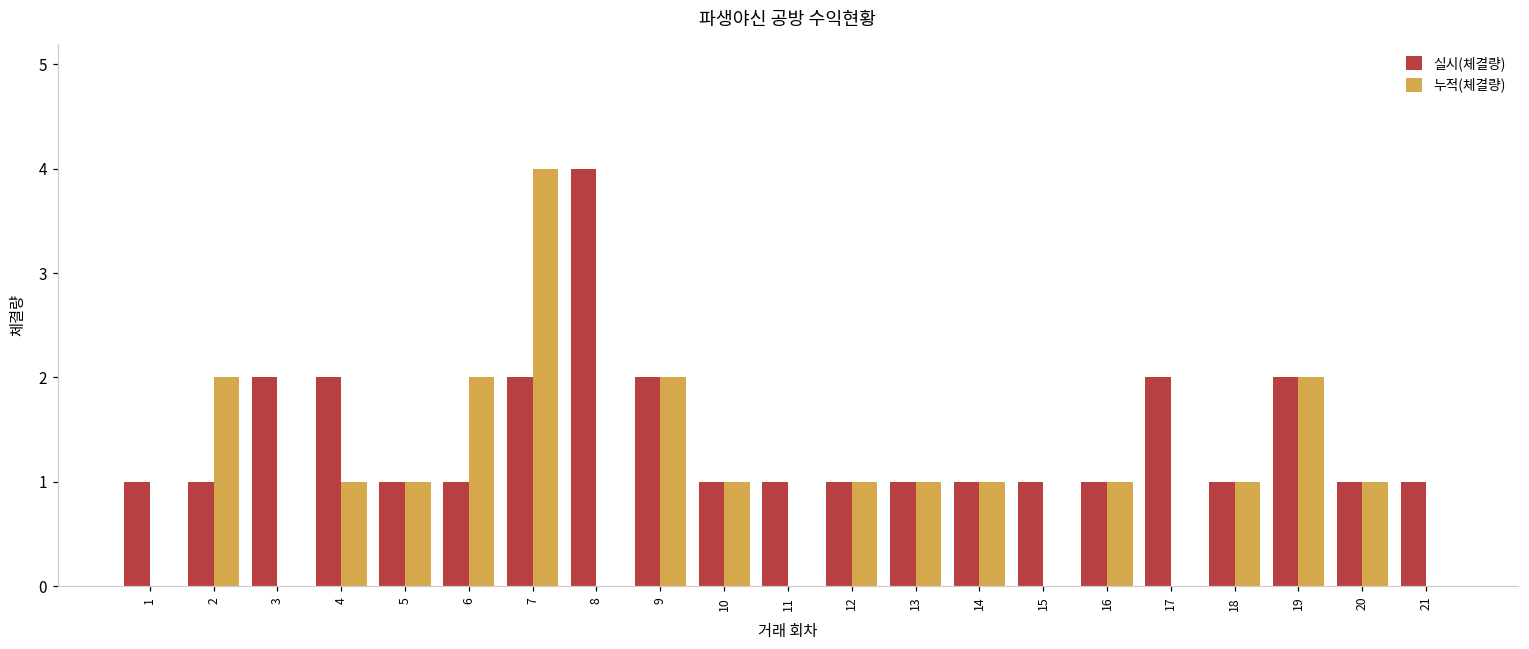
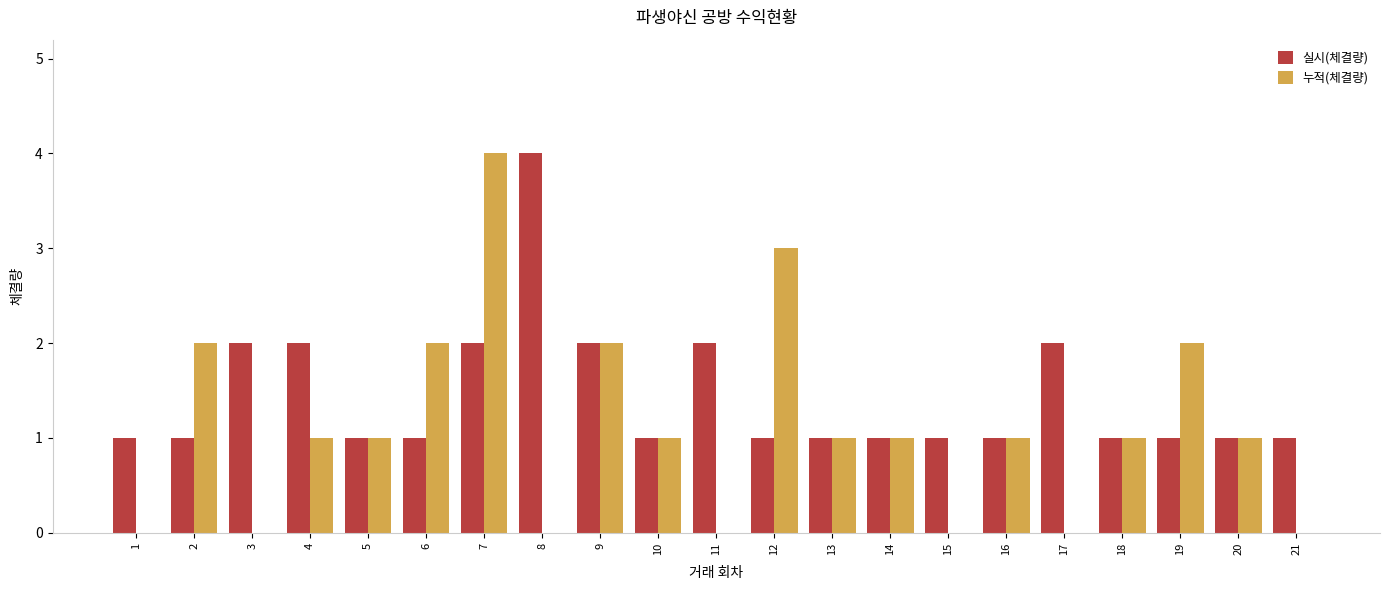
실시(체결량), 11: 1 -> 2
누적(체결량), 12: 1 -> 3
실시(체결량), 19: 2 -> 1
